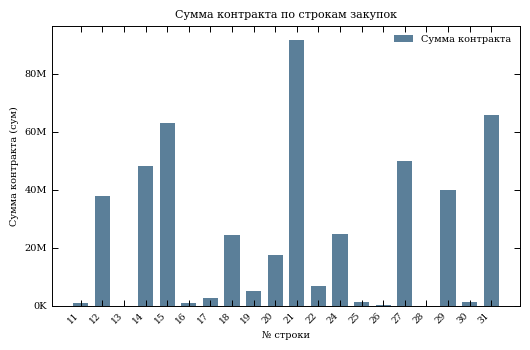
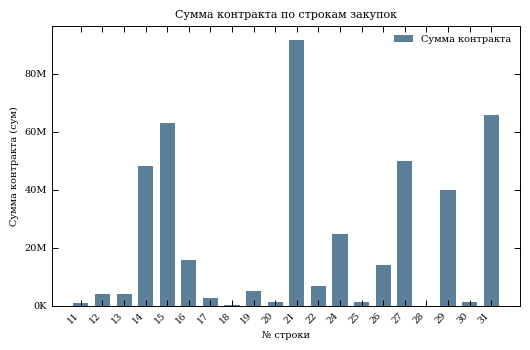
12: 38000000 -> 4000000
13: 0 -> 4000000
16: 1000000 -> 16000000
18: 24000000 -> 0
20: 18000000 -> 1000000
26: 1000000 -> 14000000
